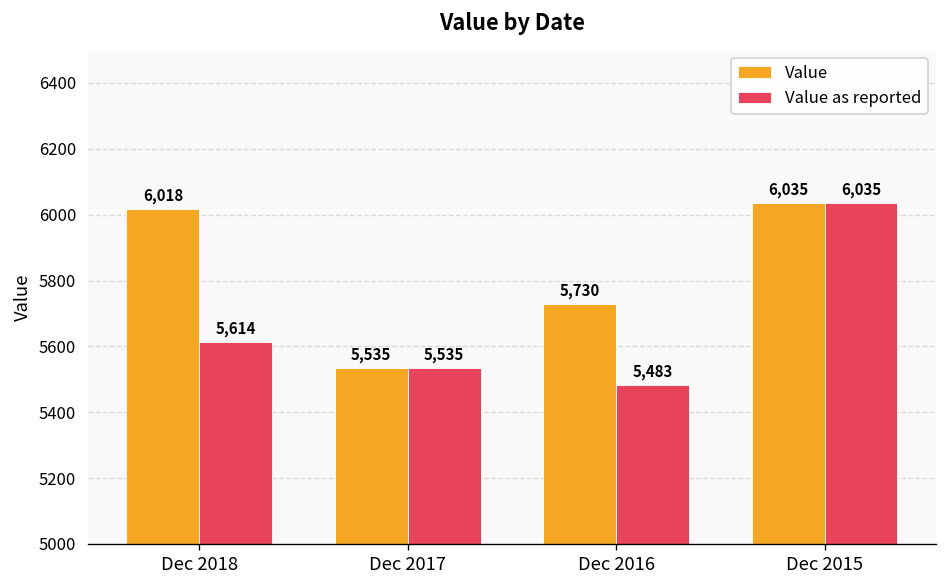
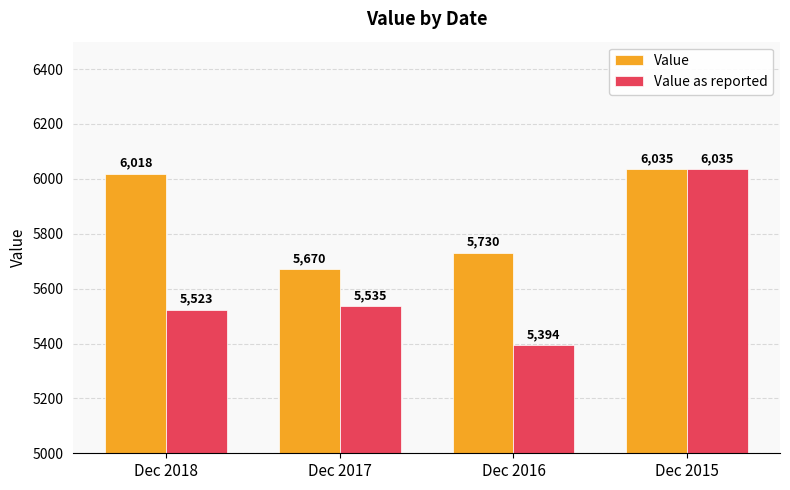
Value as reported, Dec 2018: 5,614 -> 5,523
Value, Dec 2017: 5,535 -> 5,670
Value as reported, Dec 2016: 5,483 -> 5,394
